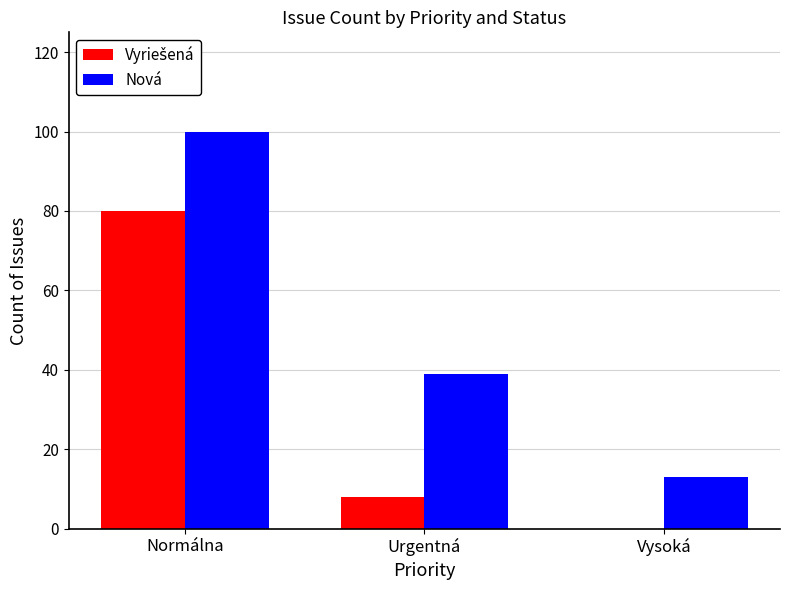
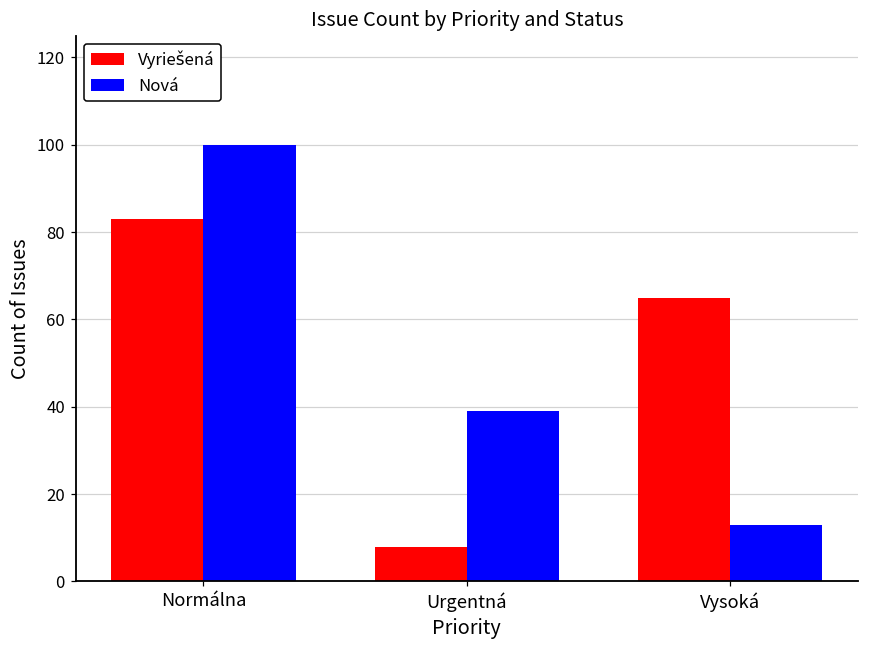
Vyriešená, Normálna: 80 -> 83
Vyriešená, Vysoká: 0 -> 65
